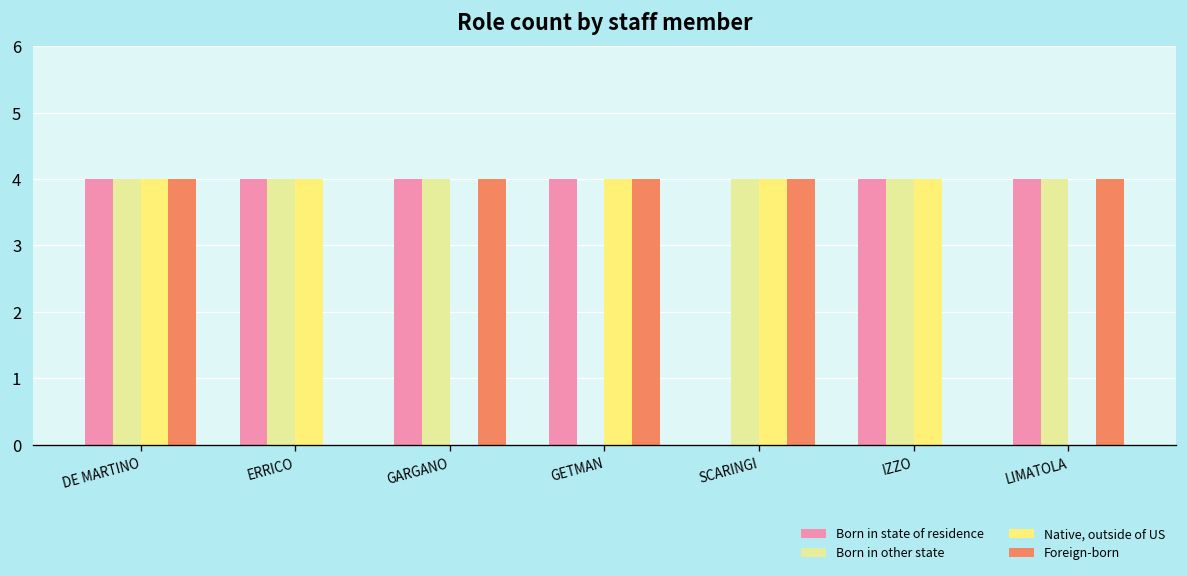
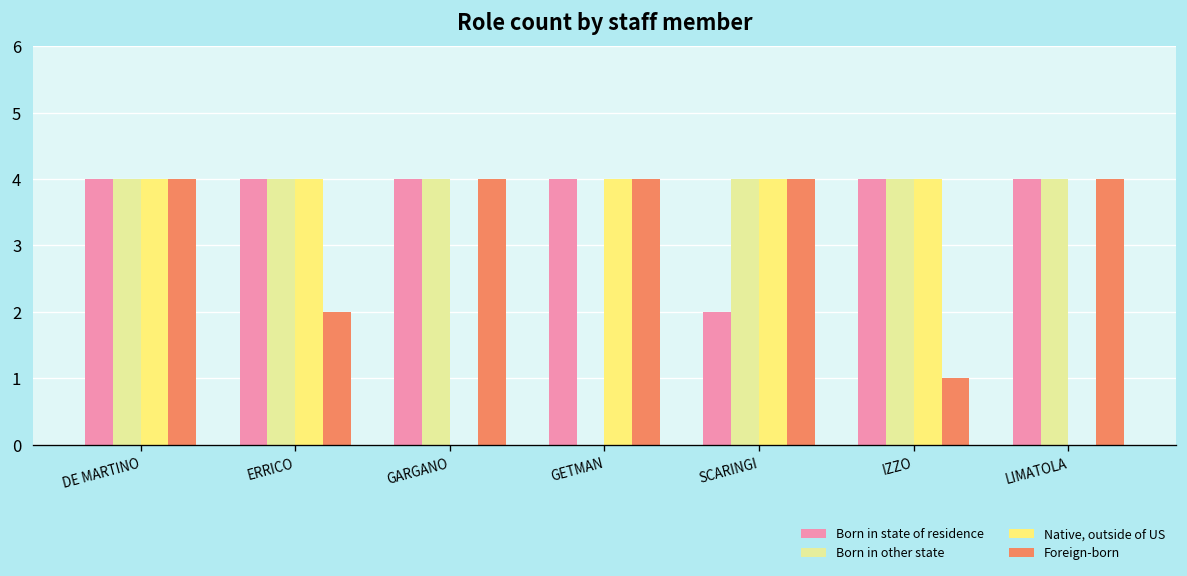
Foreign-born, ERRICO: 0 -> 2
Born in state of residence, SCARINGI: 0 -> 2
Foreign-born, IZZO: 0 -> 1
